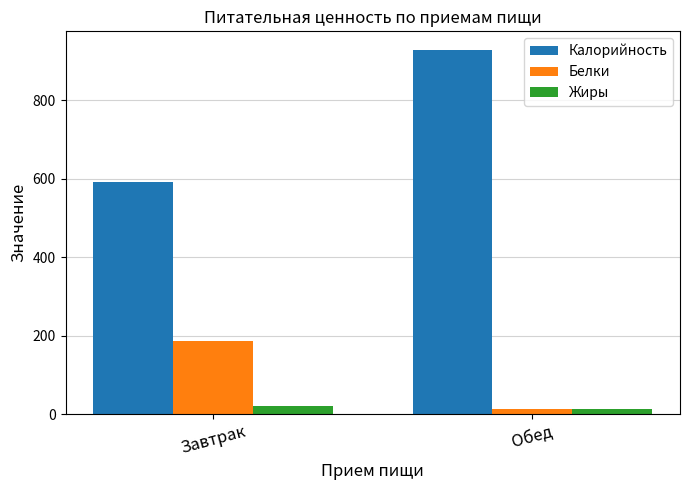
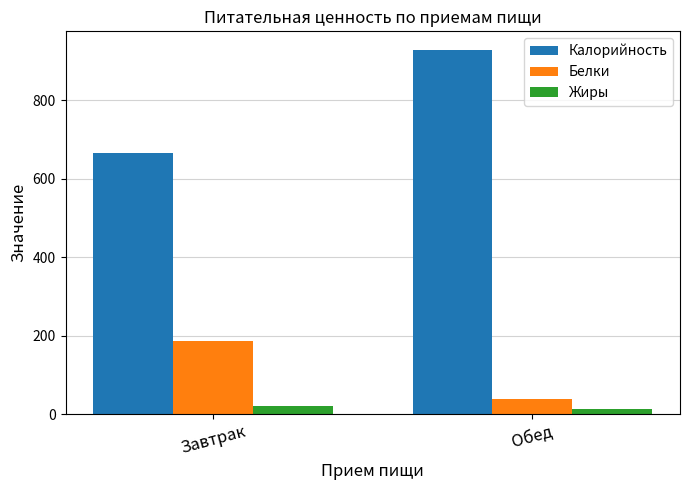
Калорийность, Завтрак: 590 -> 670
Белки, Обед: 10 -> 40
